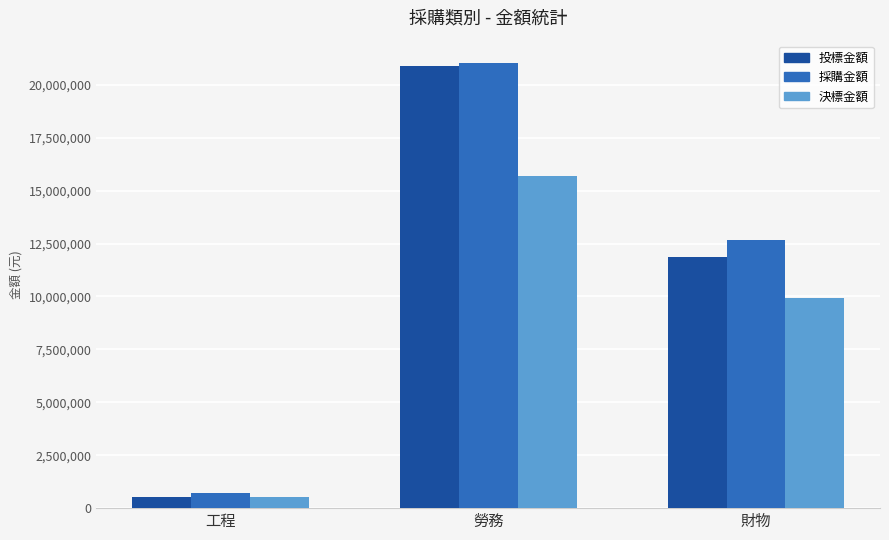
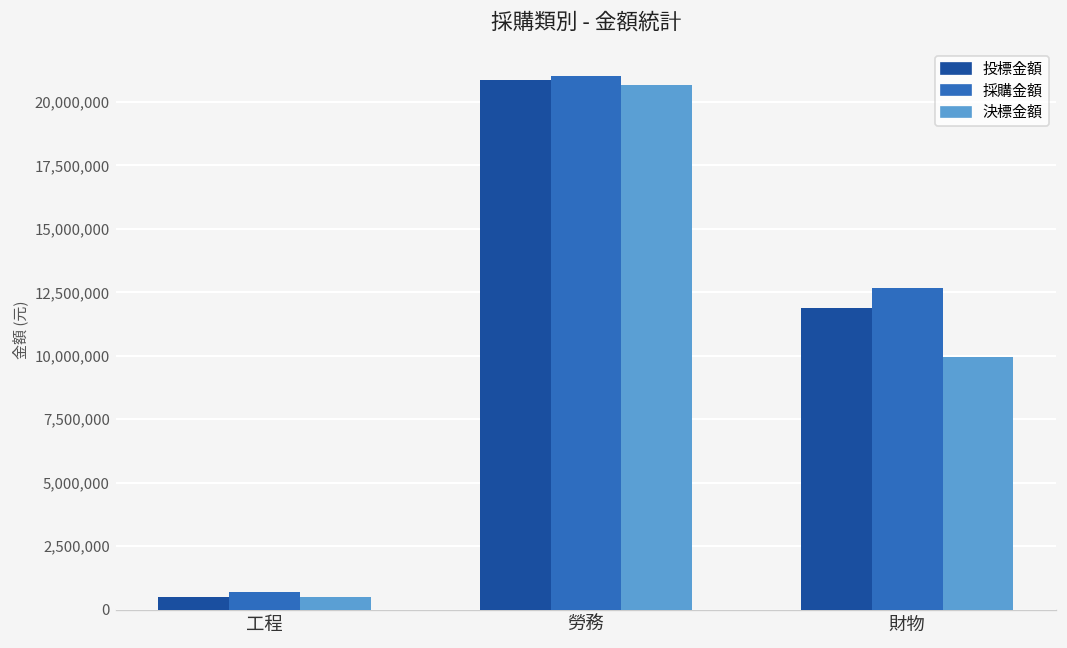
決標金額, 勞務: 15,700,000 -> 20,700,000
